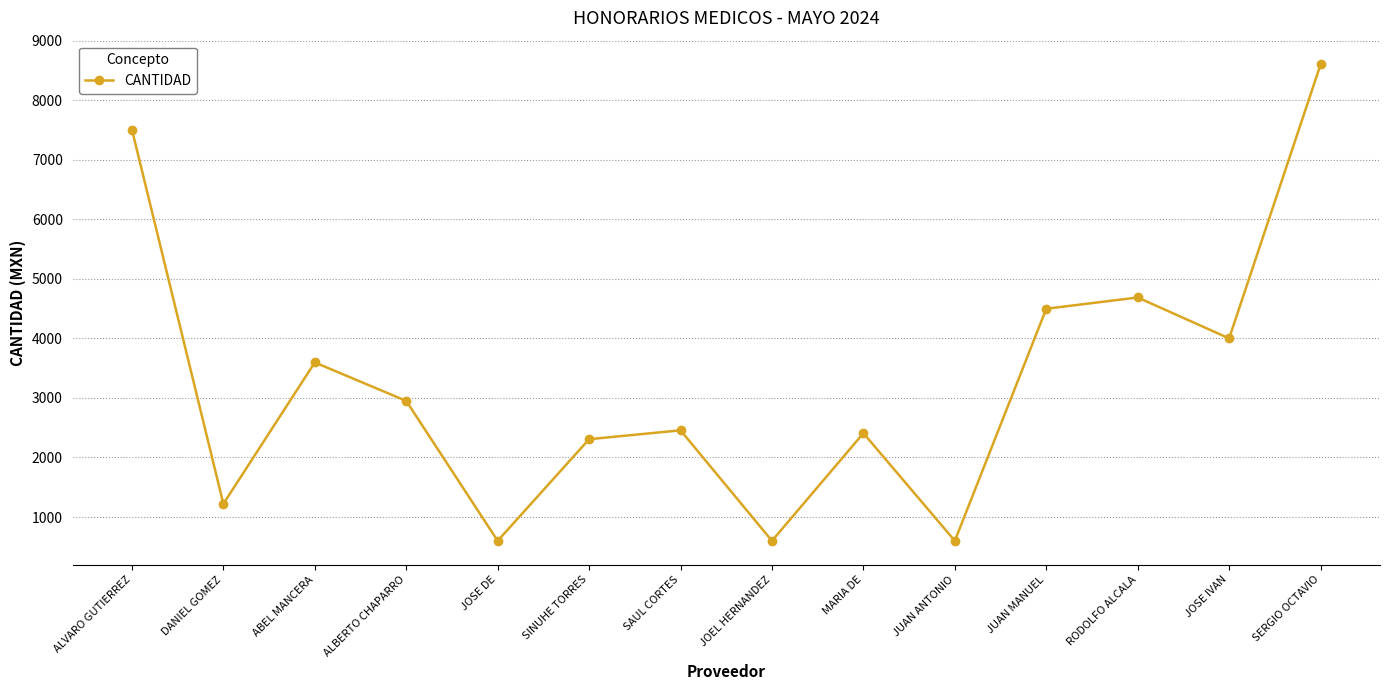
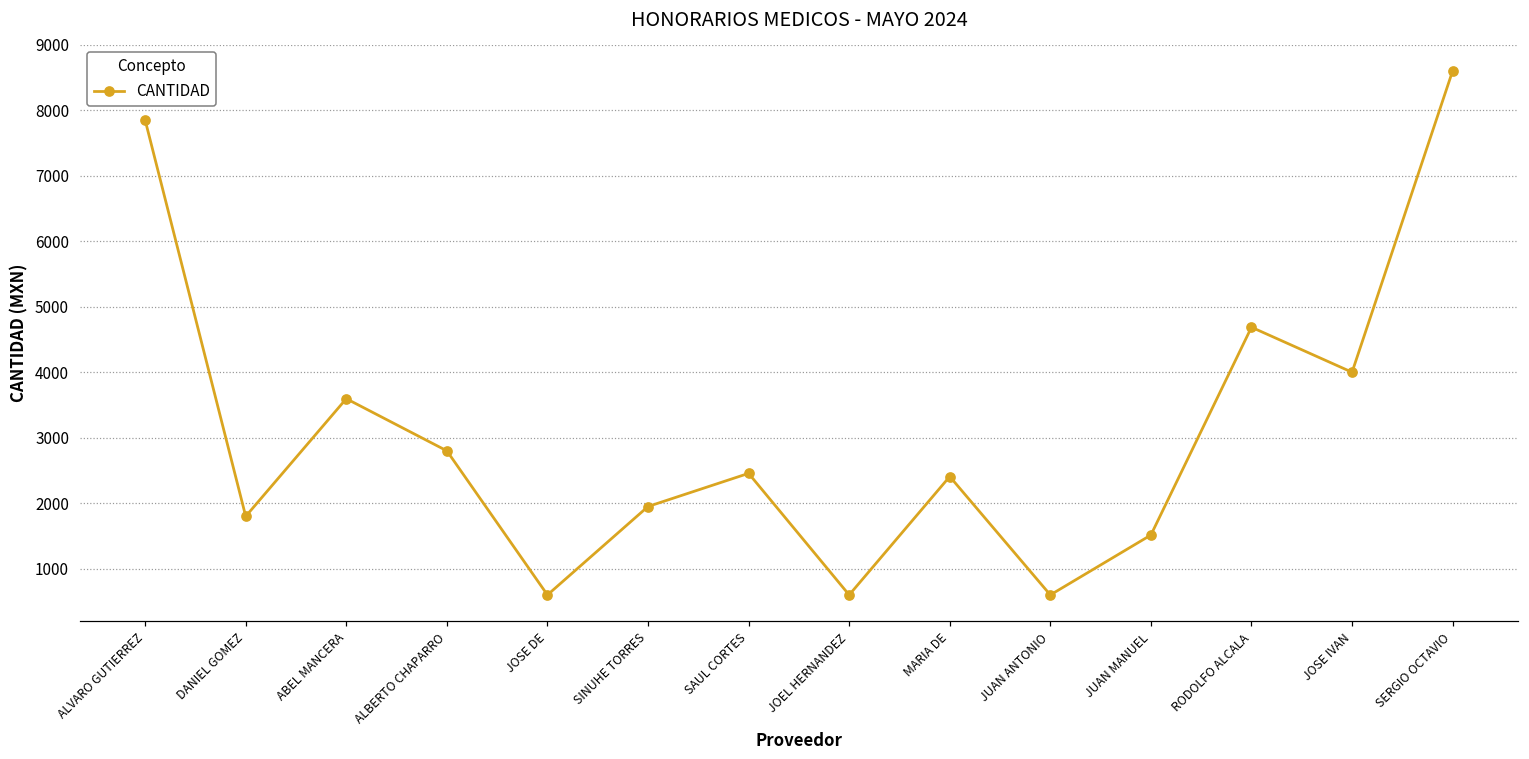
ALVARO GUTIERREZ: 7500 -> 7900
DANIEL GOMEZ: 1200 -> 1800
ALBERTO CHAPARRO: 3000 -> 2800
SINUHE TORRES: 2300 -> 2000
JUAN MANUEL: 4500 -> 1500
